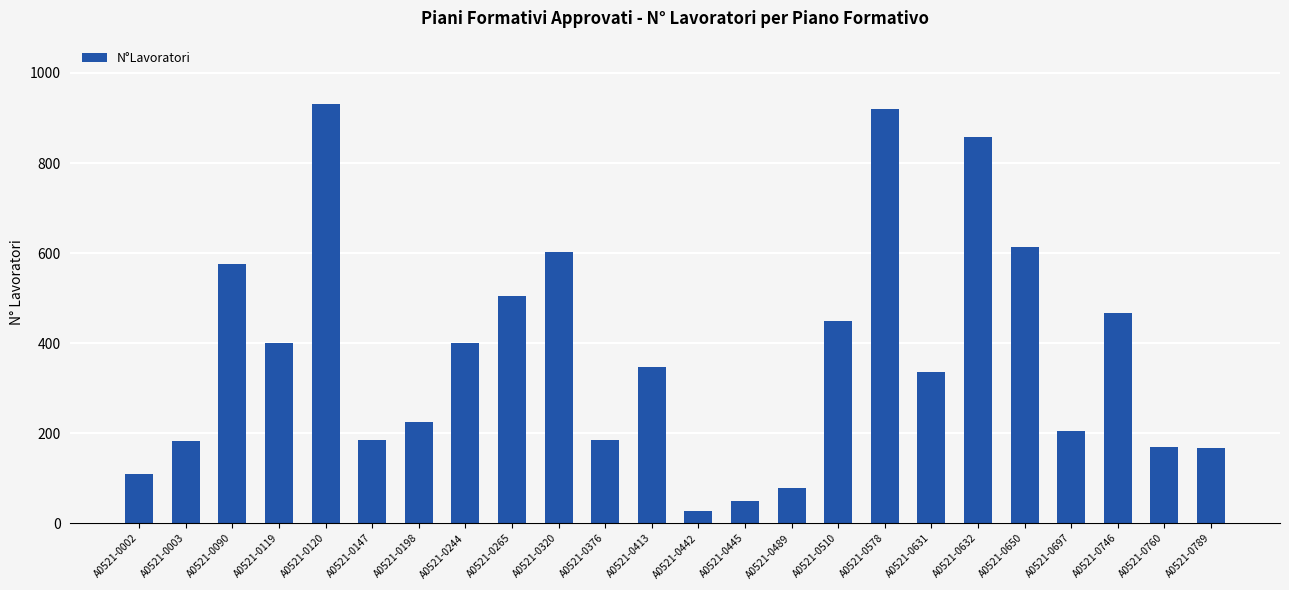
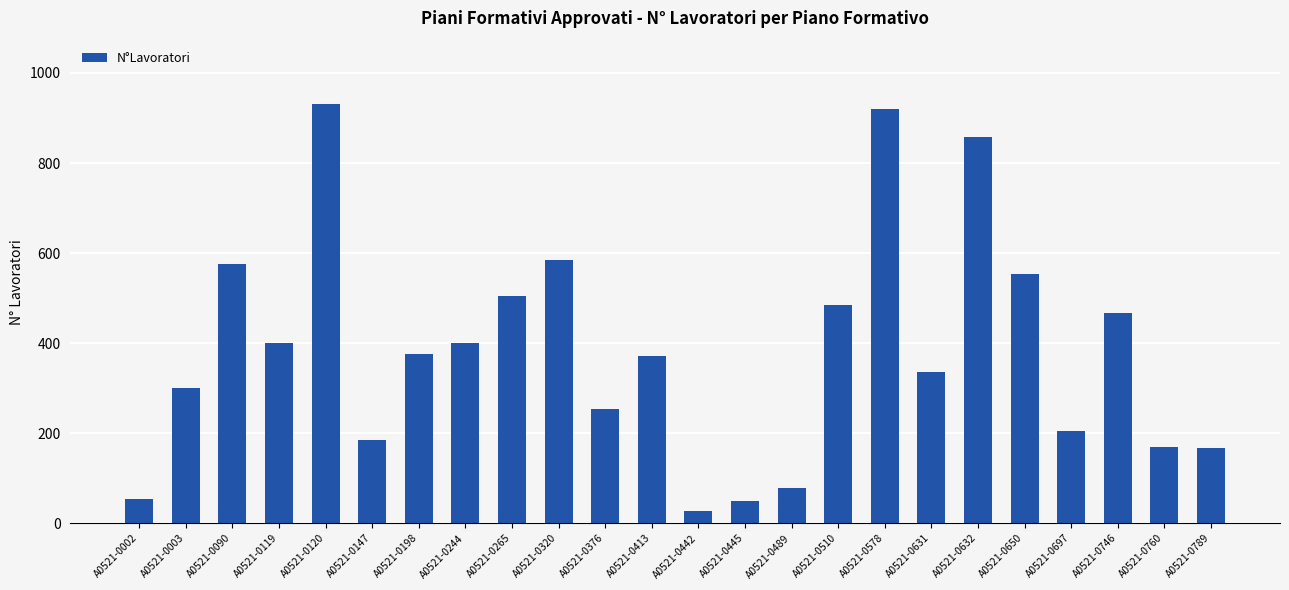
A0521-0002: 110 -> 50
A0521-0003: 180 -> 300
A0521-0198: 230 -> 380
A0521-0320: 600 -> 580
A0521-0376: 190 -> 250
A0521-0413: 350 -> 370
A0521-0510: 450 -> 490
A0521-0650: 610 -> 550
